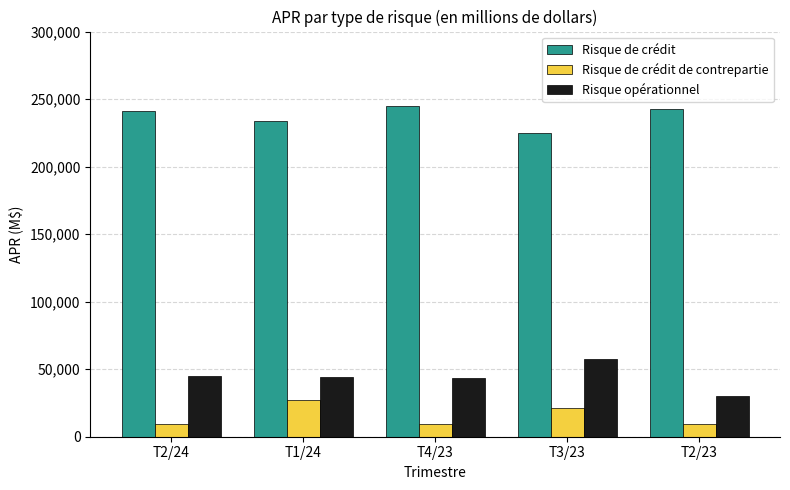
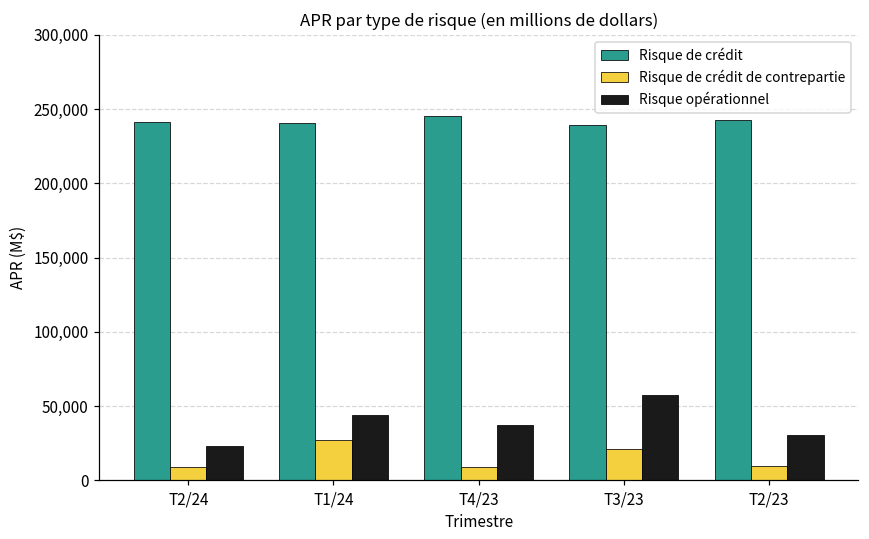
Risque opérationnel, T2/24: 45,000 -> 23,000
Risque de crédit, T1/24: 234,000 -> 241,000
Risque opérationnel, T4/23: 43,000 -> 37,000
Risque de crédit, T3/23: 225,000 -> 239,000
